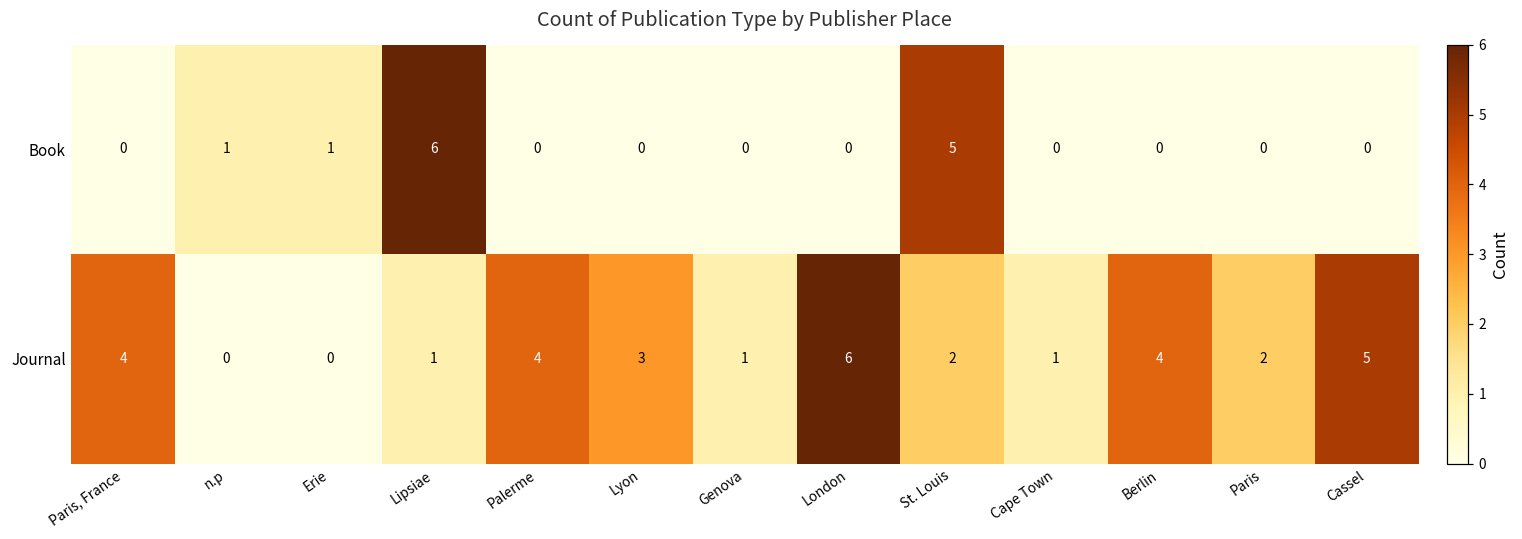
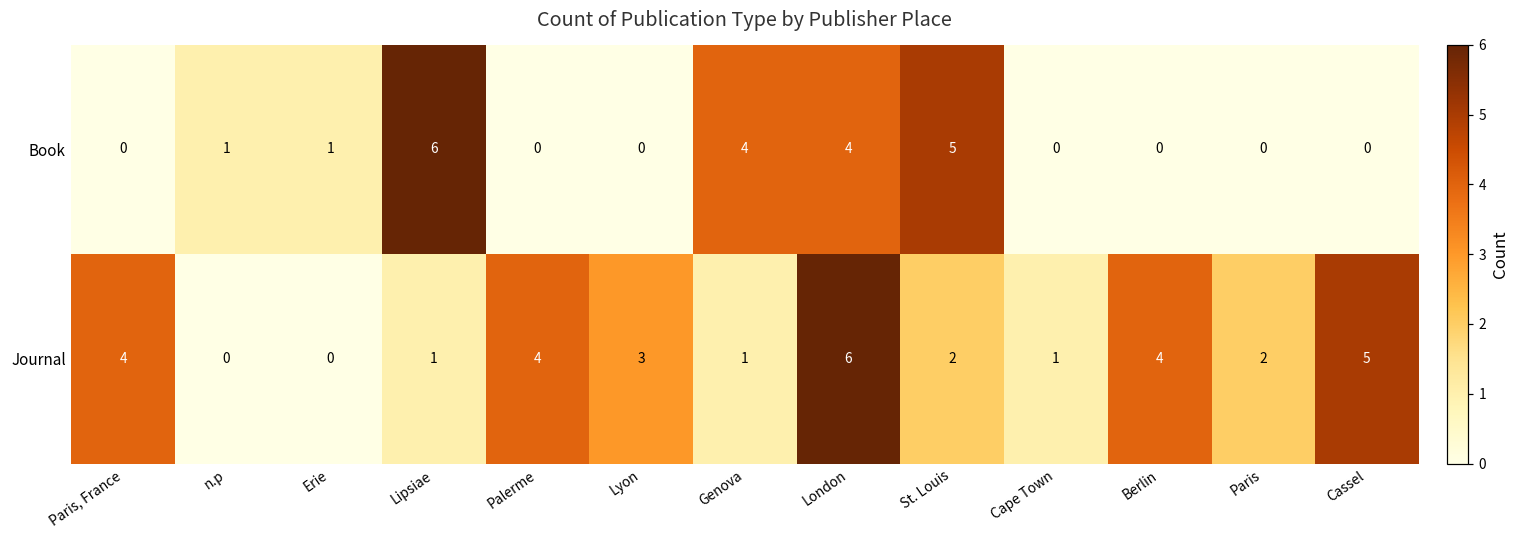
Book, Genova: 0 -> 4
Book, London: 0 -> 4
